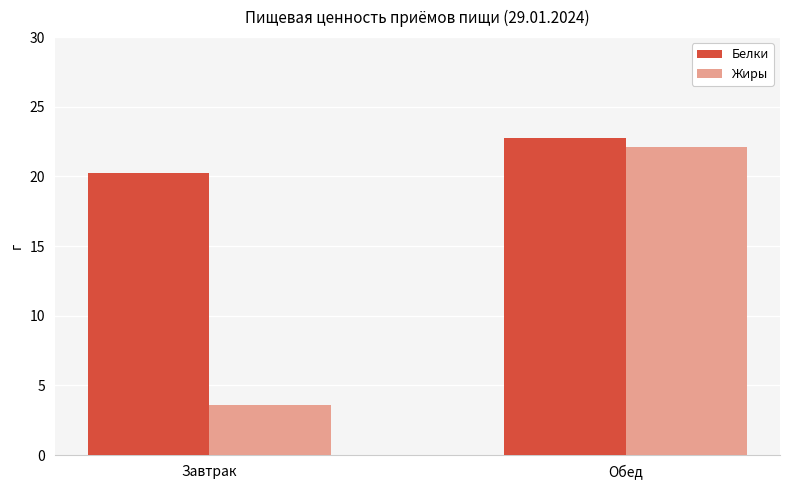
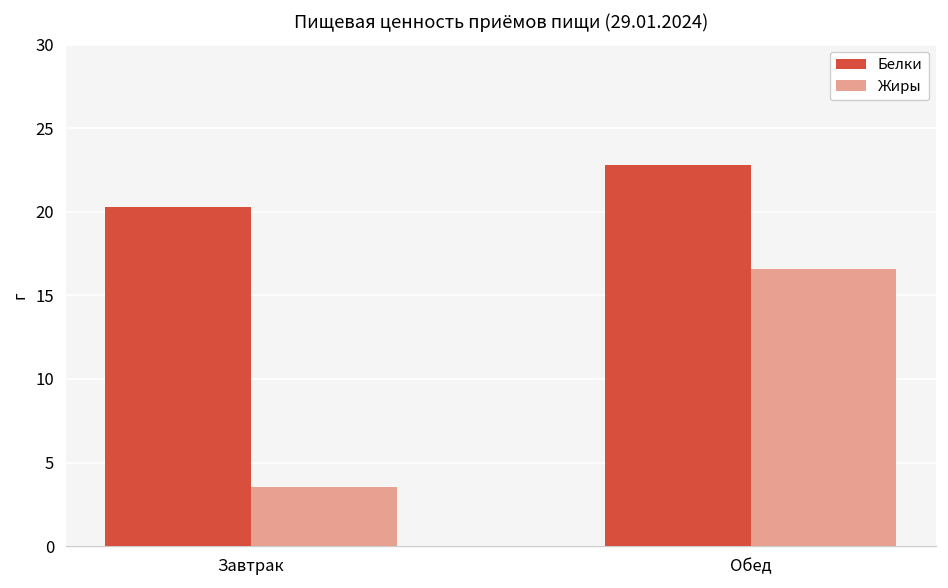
Жиры, Обед: 22.1 -> 16.6
